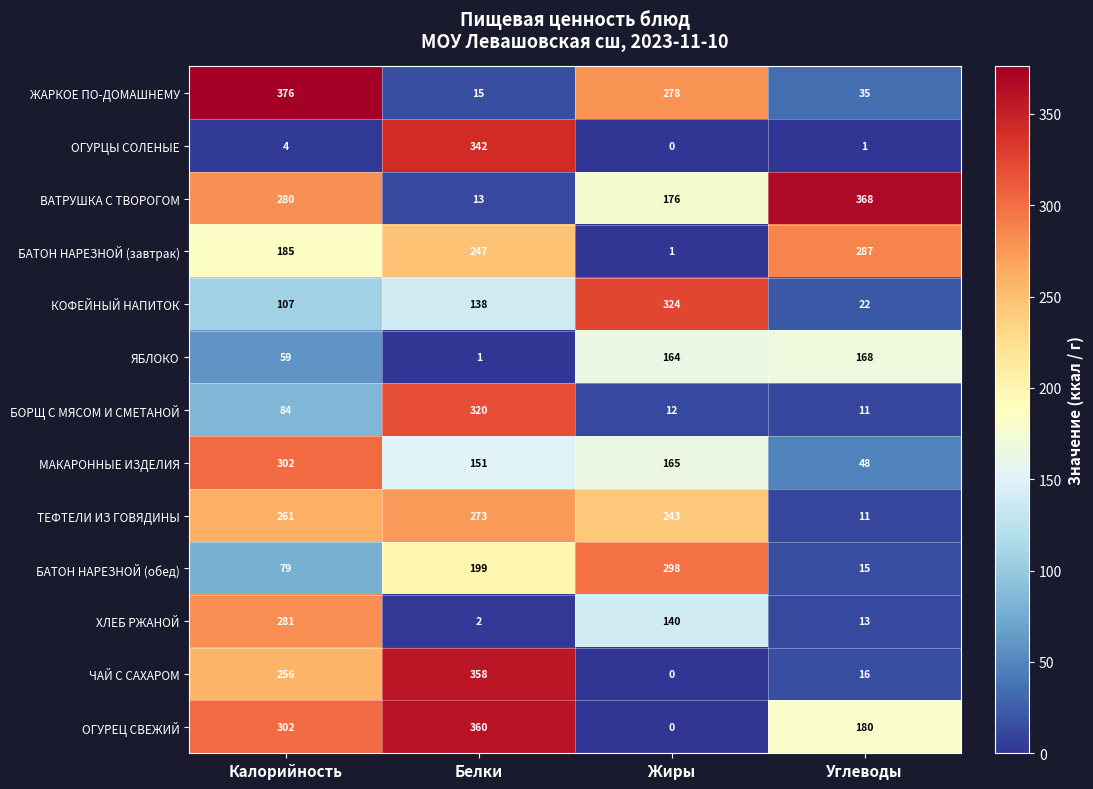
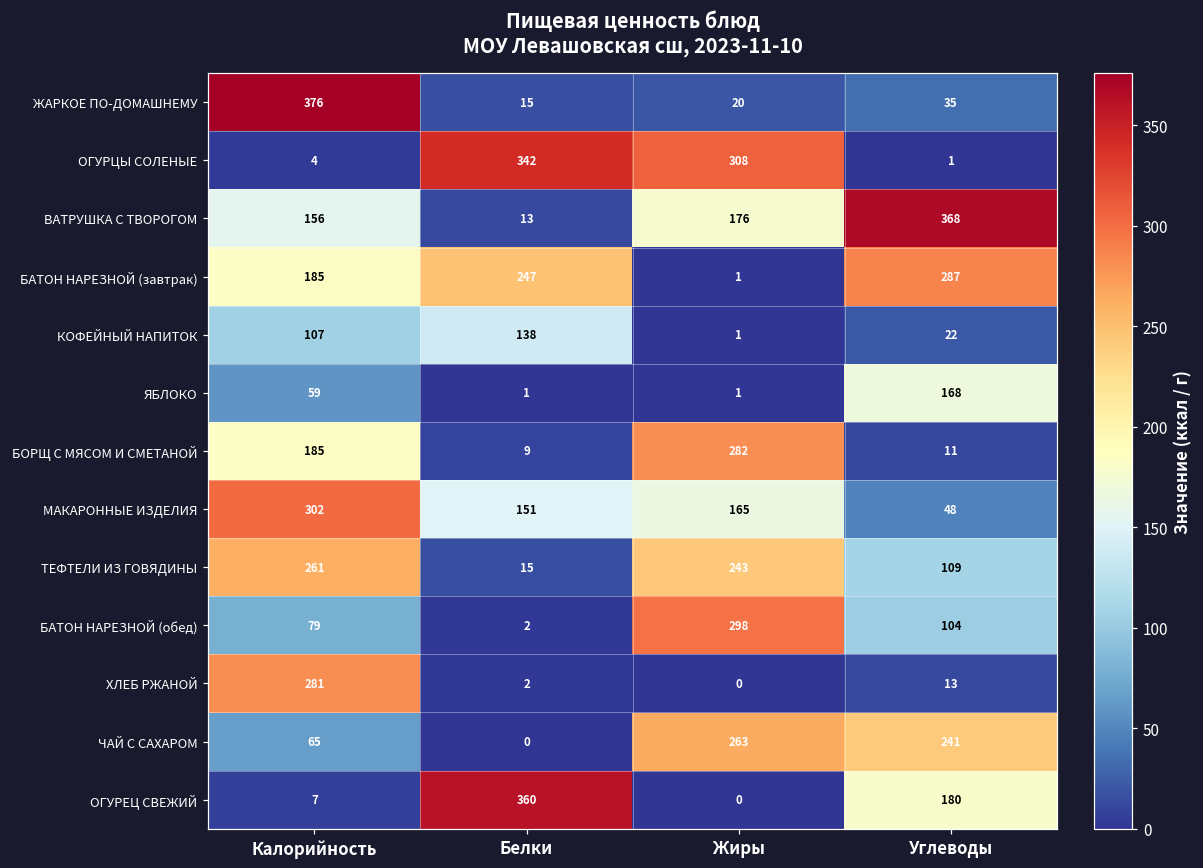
ЖАРКОЕ ПО-ДОМАШНЕМУ, Жиры: 278 -> 20
ОГУРЦЫ СОЛЕНЫЕ, Жиры: 0 -> 308
ВАТРУШКА С ТВОРОГОМ, Калорийность: 280 -> 156
КОФЕЙНЫЙ НАПИТОК, Жиры: 324 -> 1
ЯБЛОКО, Жиры: 164 -> 1
БОРЩ С МЯСОМ И СМЕТАНОЙ, Калорийность: 84 -> 185
БОРЩ С МЯСОМ И СМЕТАНОЙ, Белки: 320 -> 9
БОРЩ С МЯСОМ И СМЕТАНОЙ, Жиры: 12 -> 282
ТЕФТЕЛИ ИЗ ГОВЯДИНЫ, Белки: 273 -> 15
ТЕФТЕЛИ ИЗ ГОВЯДИНЫ, Углеводы: 11 -> 109
БАТОН НАРЕЗНОЙ (обед), Белки: 199 -> 2
БАТОН НАРЕЗНОЙ (обед), Углеводы: 15 -> 104
ХЛЕБ РЖАНОЙ, Жиры: 140 -> 0
ЧАЙ С САХАРОМ, Калорийность: 256 -> 65
ЧАЙ С САХАРОМ, Белки: 358 -> 0
ЧАЙ С САХАРОМ, Жиры: 0 -> 263
ЧАЙ С САХАРОМ, Углеводы: 16 -> 241
ОГУРЕЦ СВЕЖИЙ, Калорийность: 302 -> 7
